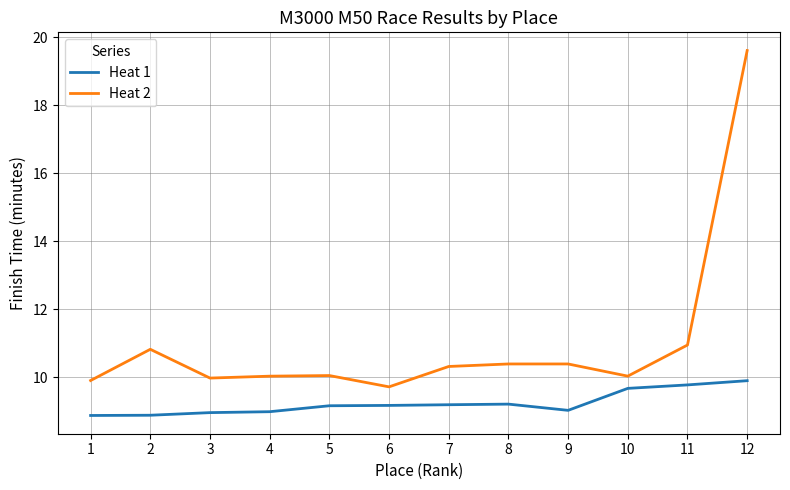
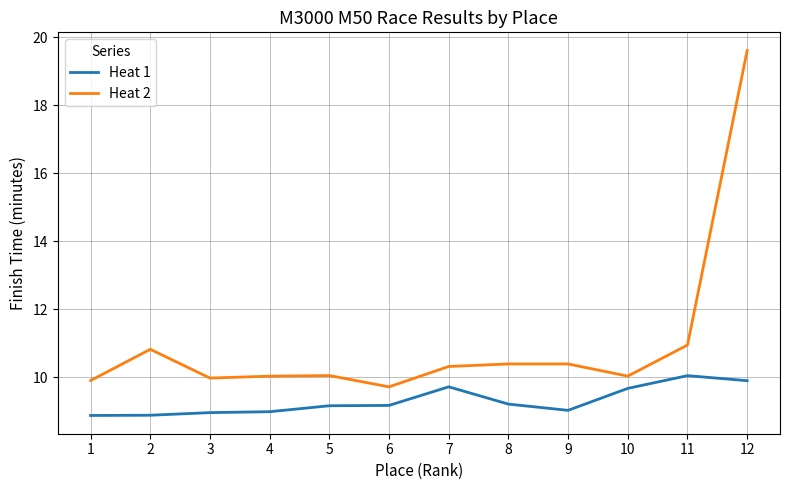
Heat 1, 7: 9.2 -> 9.7
Heat 1, 11: 9.8 -> 10.1
